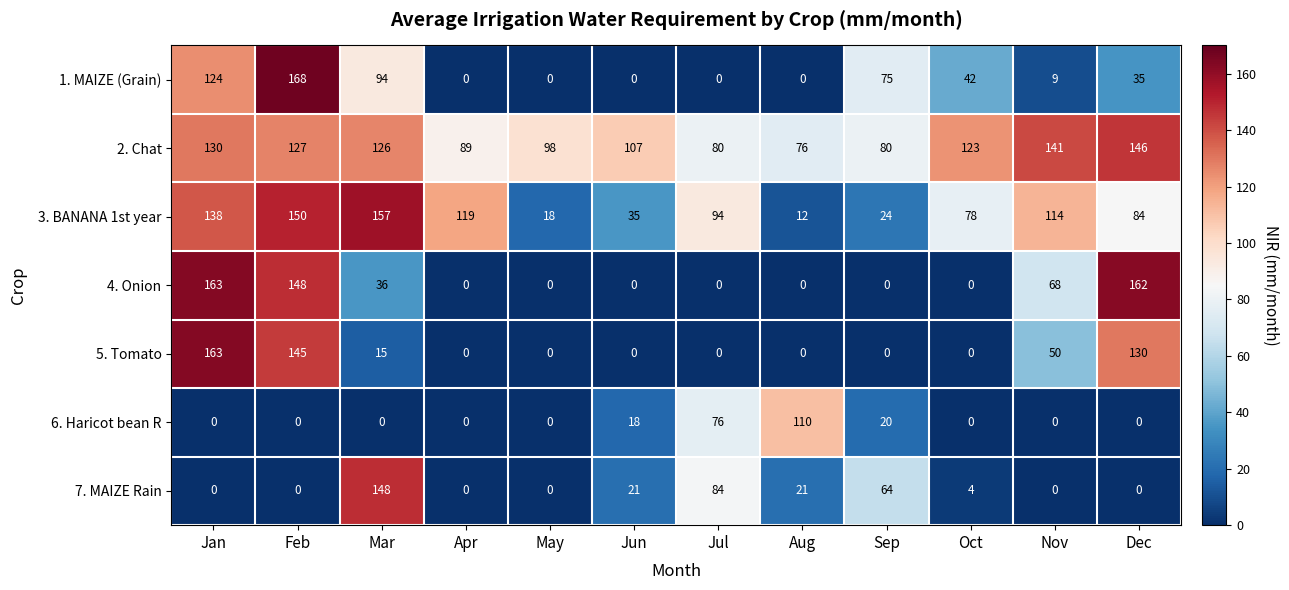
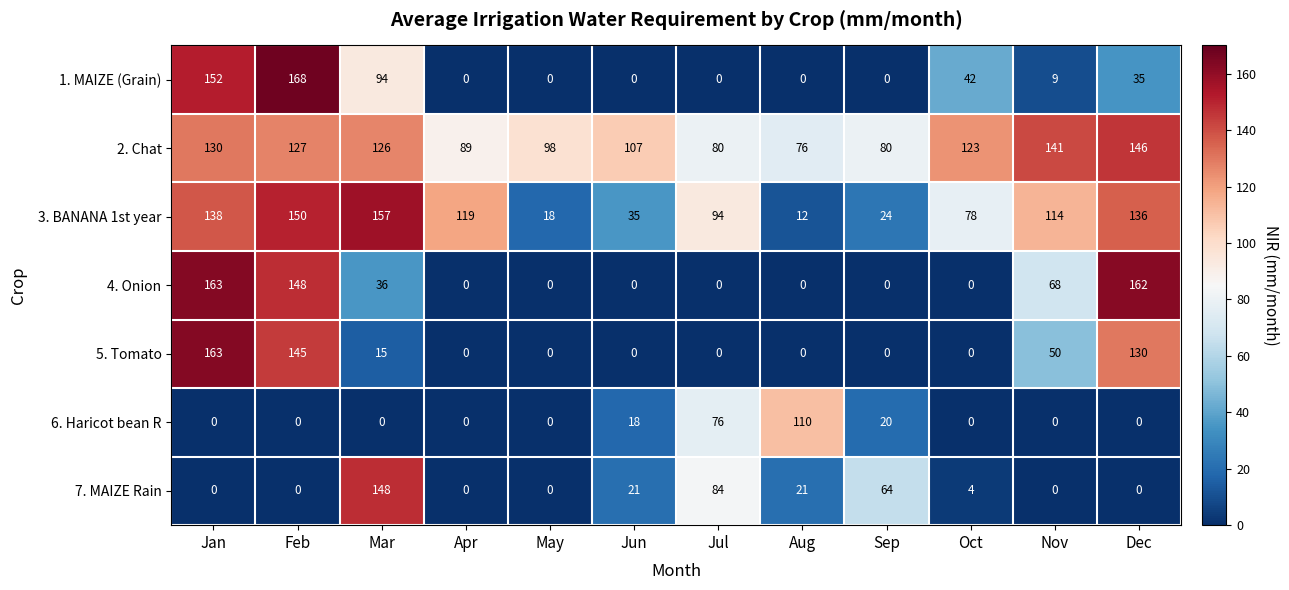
1. MAIZE (Grain), Jan: 124 -> 152
1. MAIZE (Grain), Sep: 75 -> 0
3. BANANA 1st year, Dec: 84 -> 136
